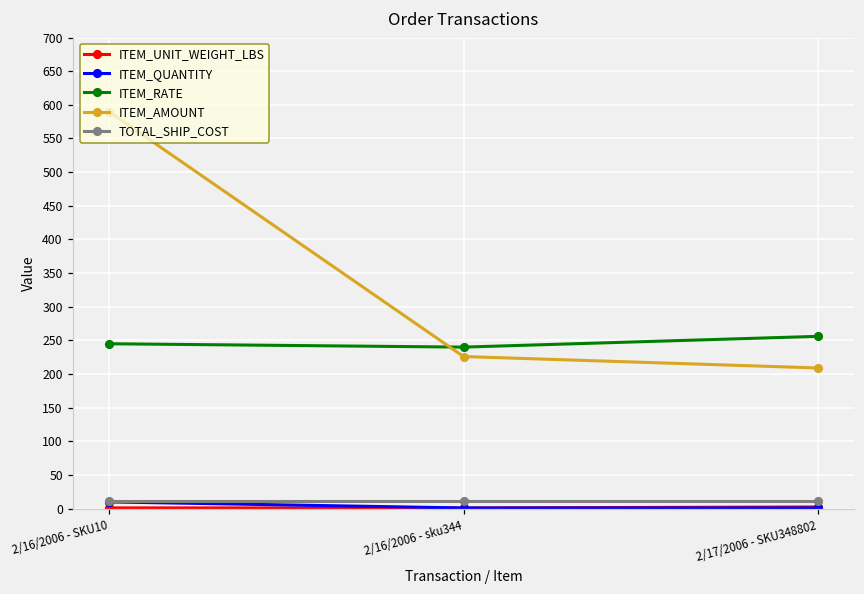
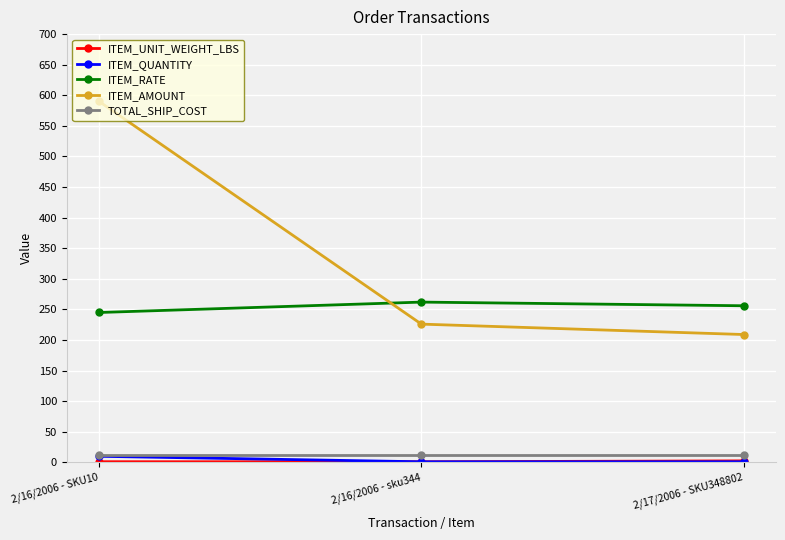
ITEM_RATE, 2/16/2006 - sku344: 240 -> 260
